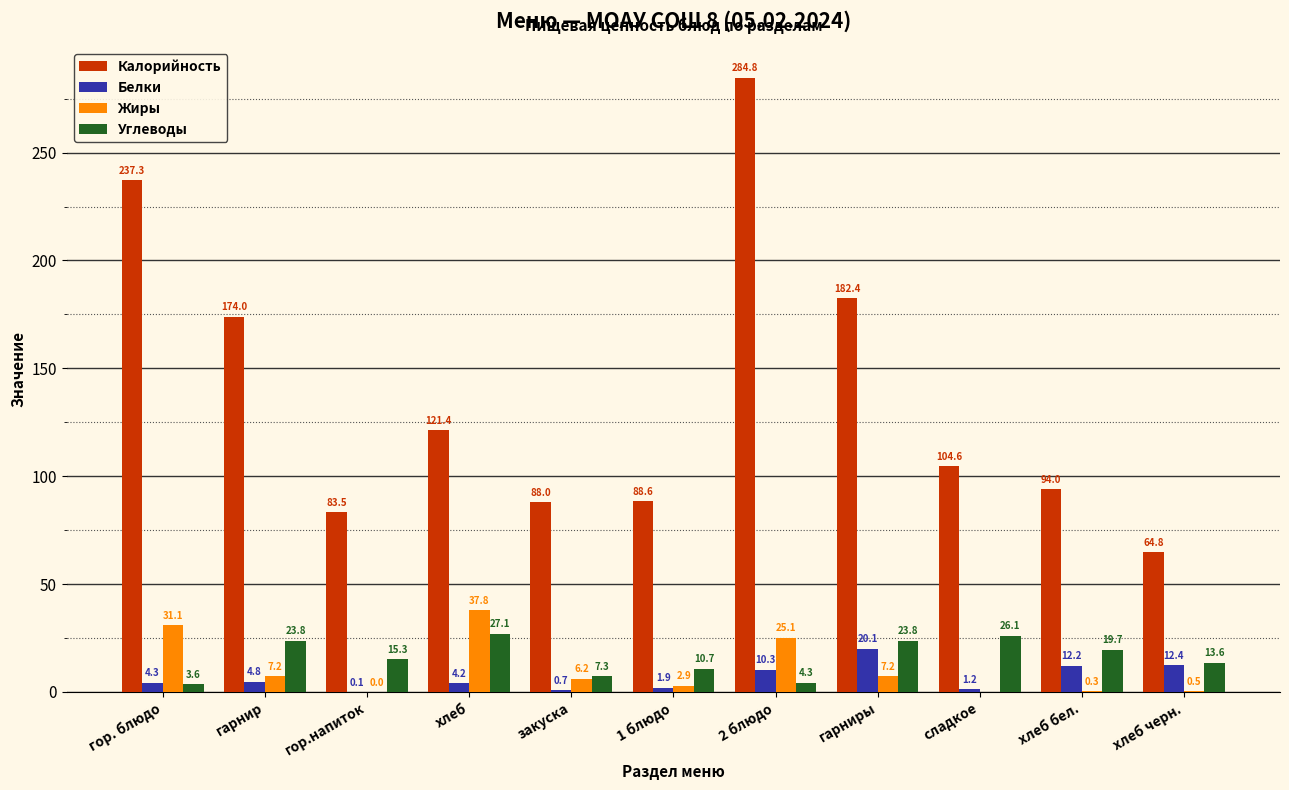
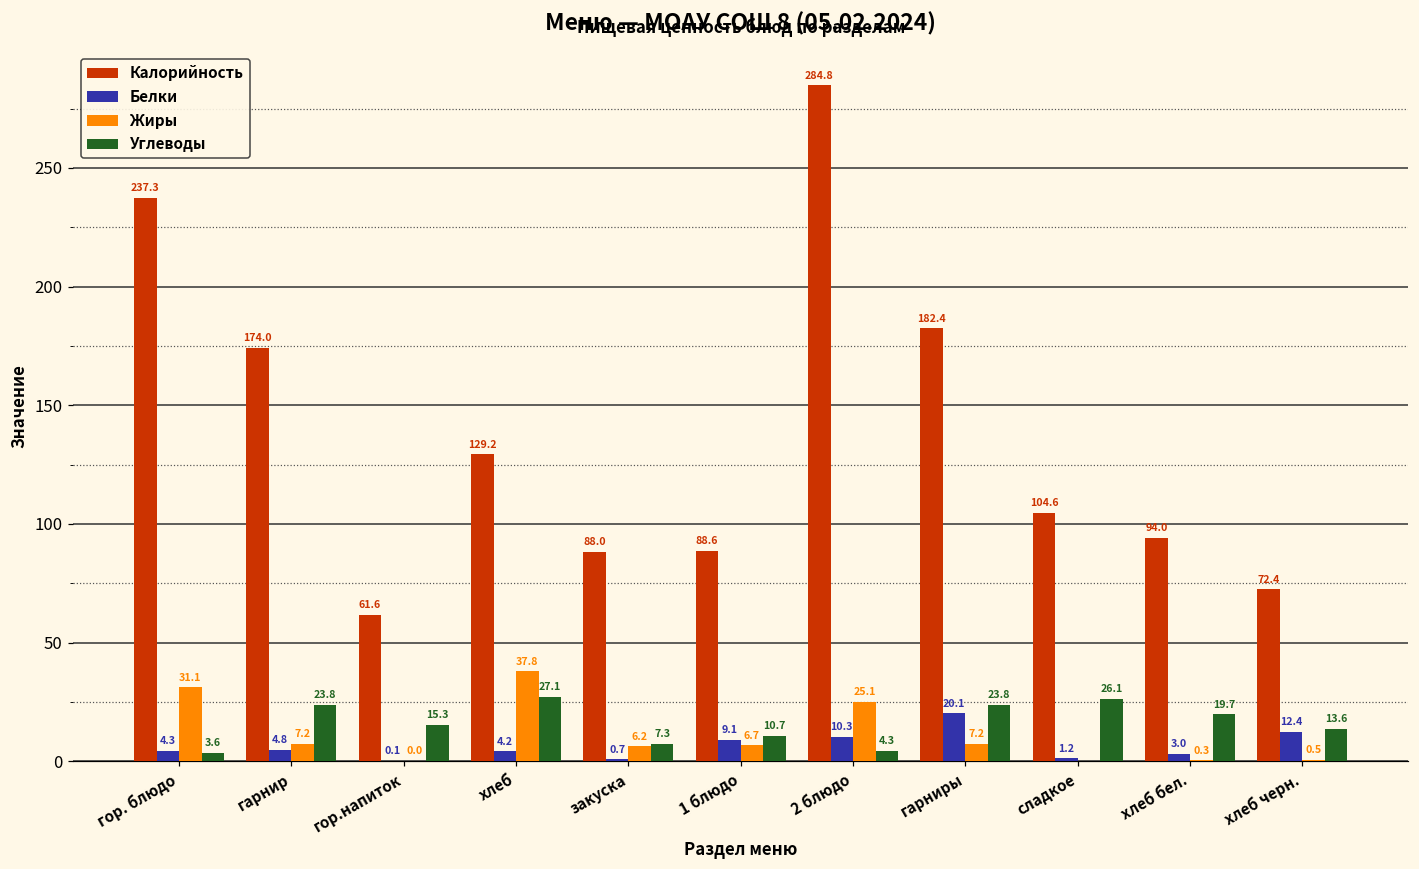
Калорийность, гор.напиток: 83.5 -> 61.6
Калорийность, хлеб: 121.4 -> 129.2
Белки, 1 блюдо: 1.9 -> 9.1
Жиры, 1 блюдо: 2.9 -> 6.7
Белки, хлеб бел.: 12.2 -> 3.0
Калорийность, хлеб черн.: 64.8 -> 72.4
